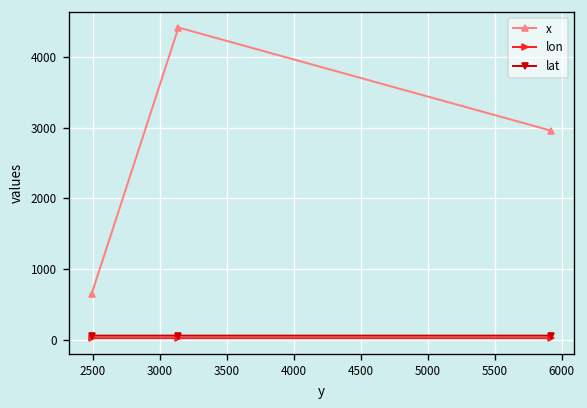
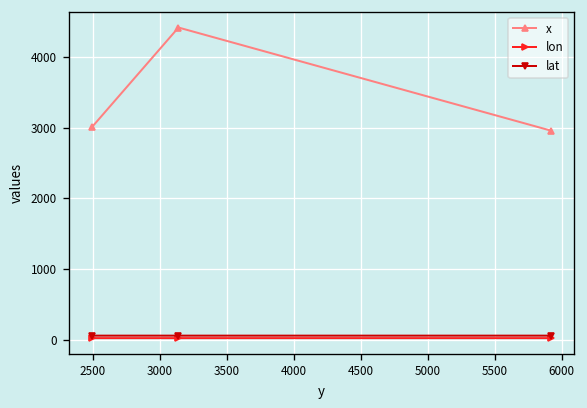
x, 2500: 700 -> 3000
